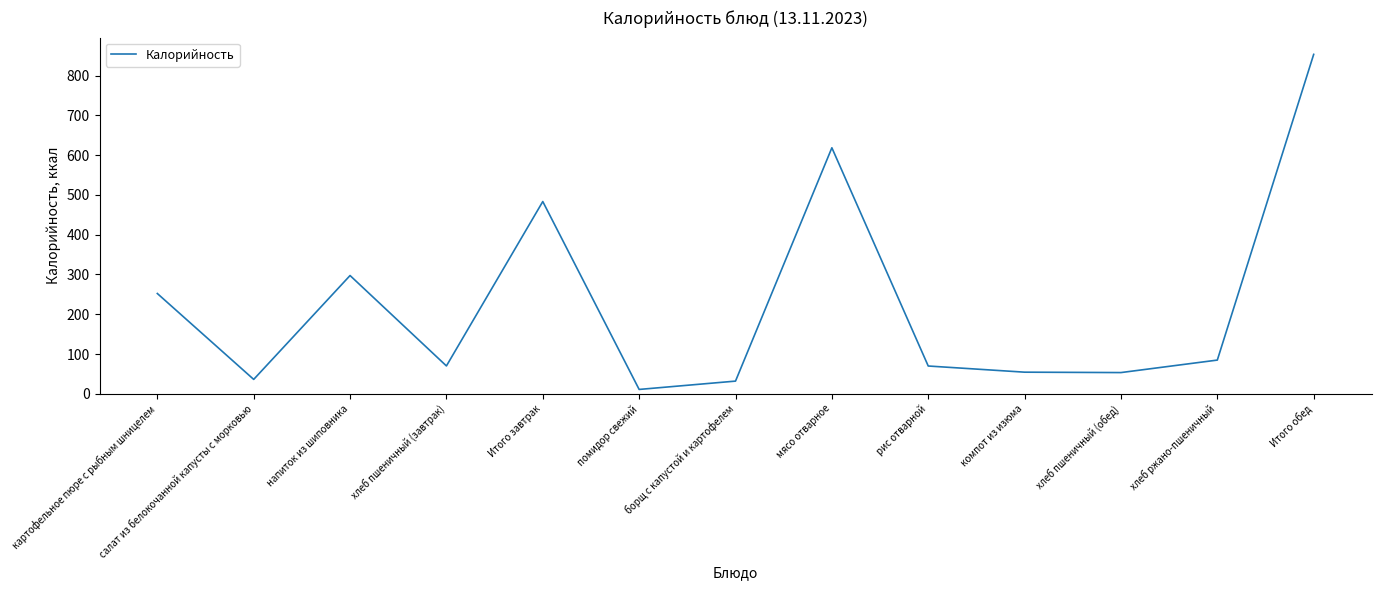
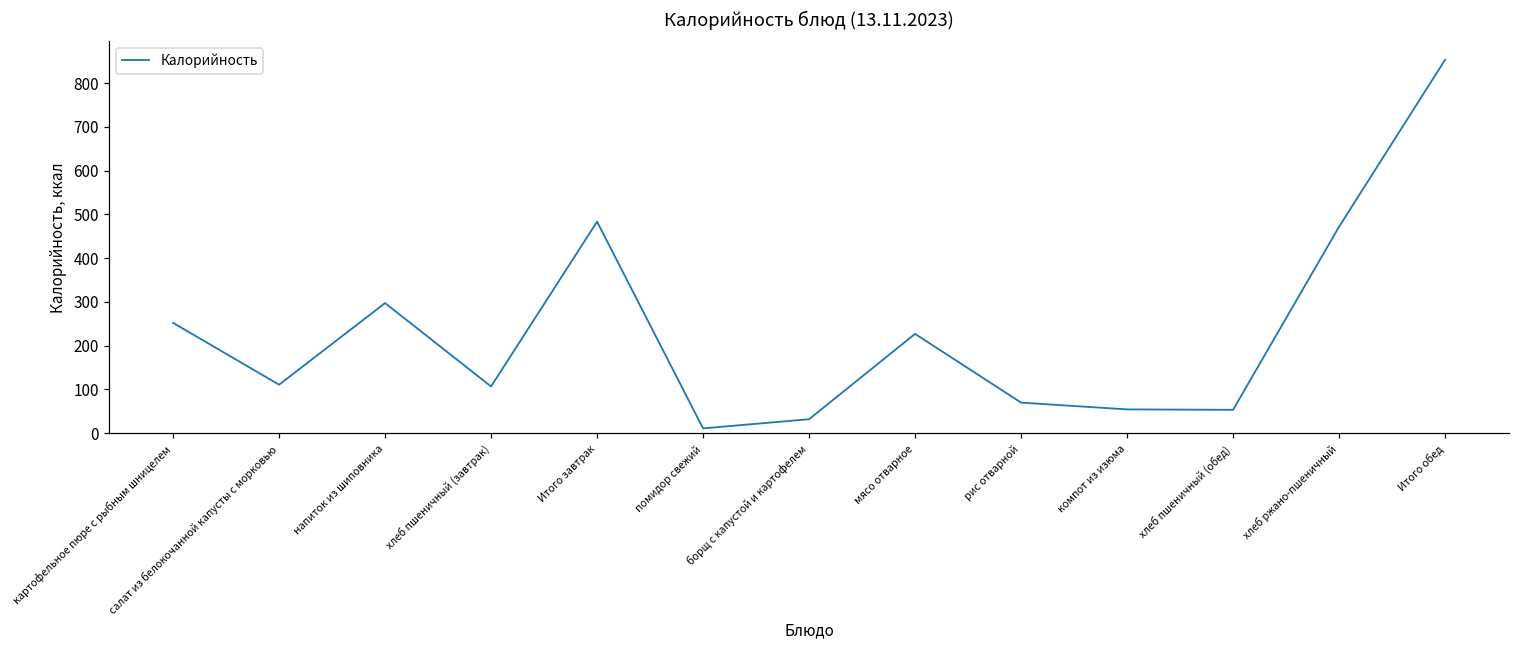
салат из белокочанной капусты с морковью: 40 -> 110
хлеб пшеничный (завтрак): 70 -> 110
мясо отварное: 620 -> 230
хлеб ржано-пшеничный: 80 -> 470
